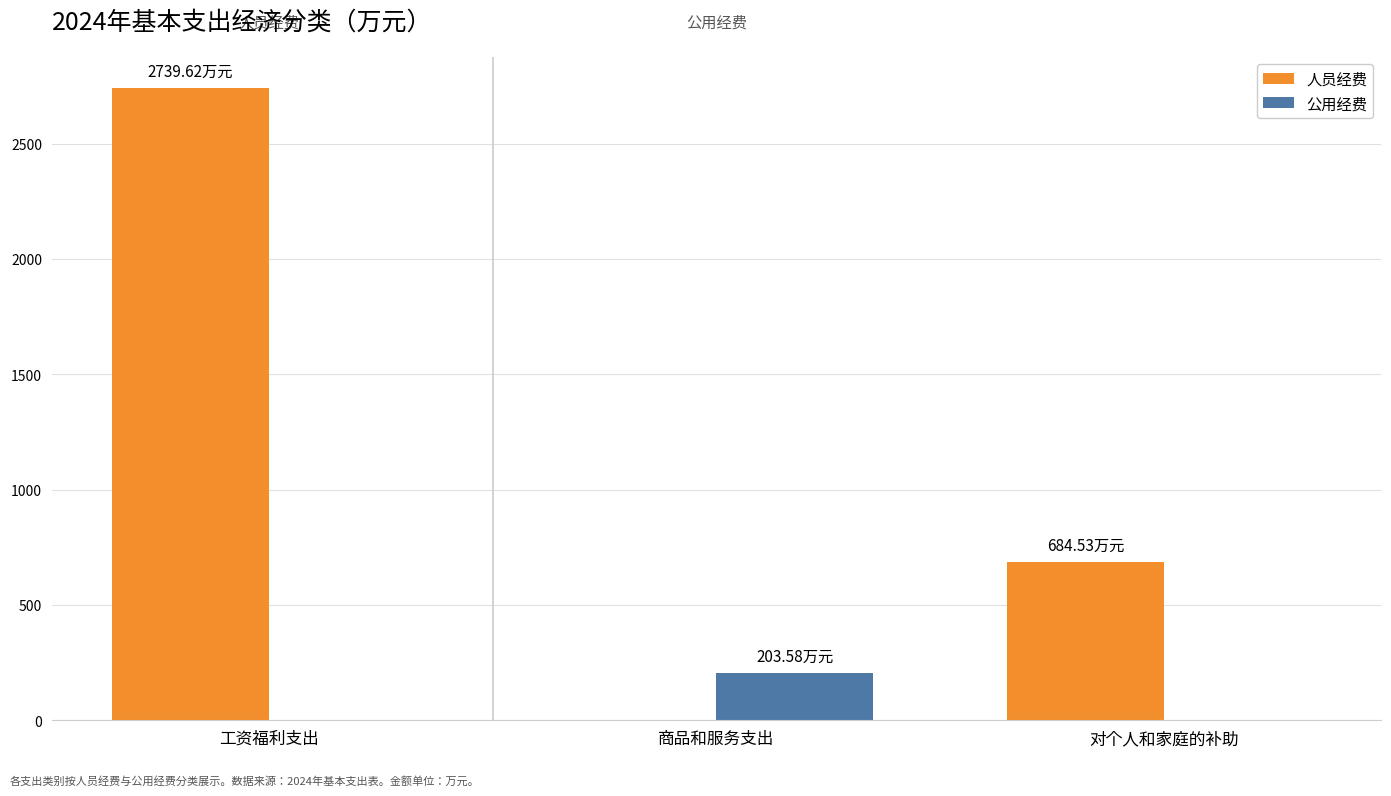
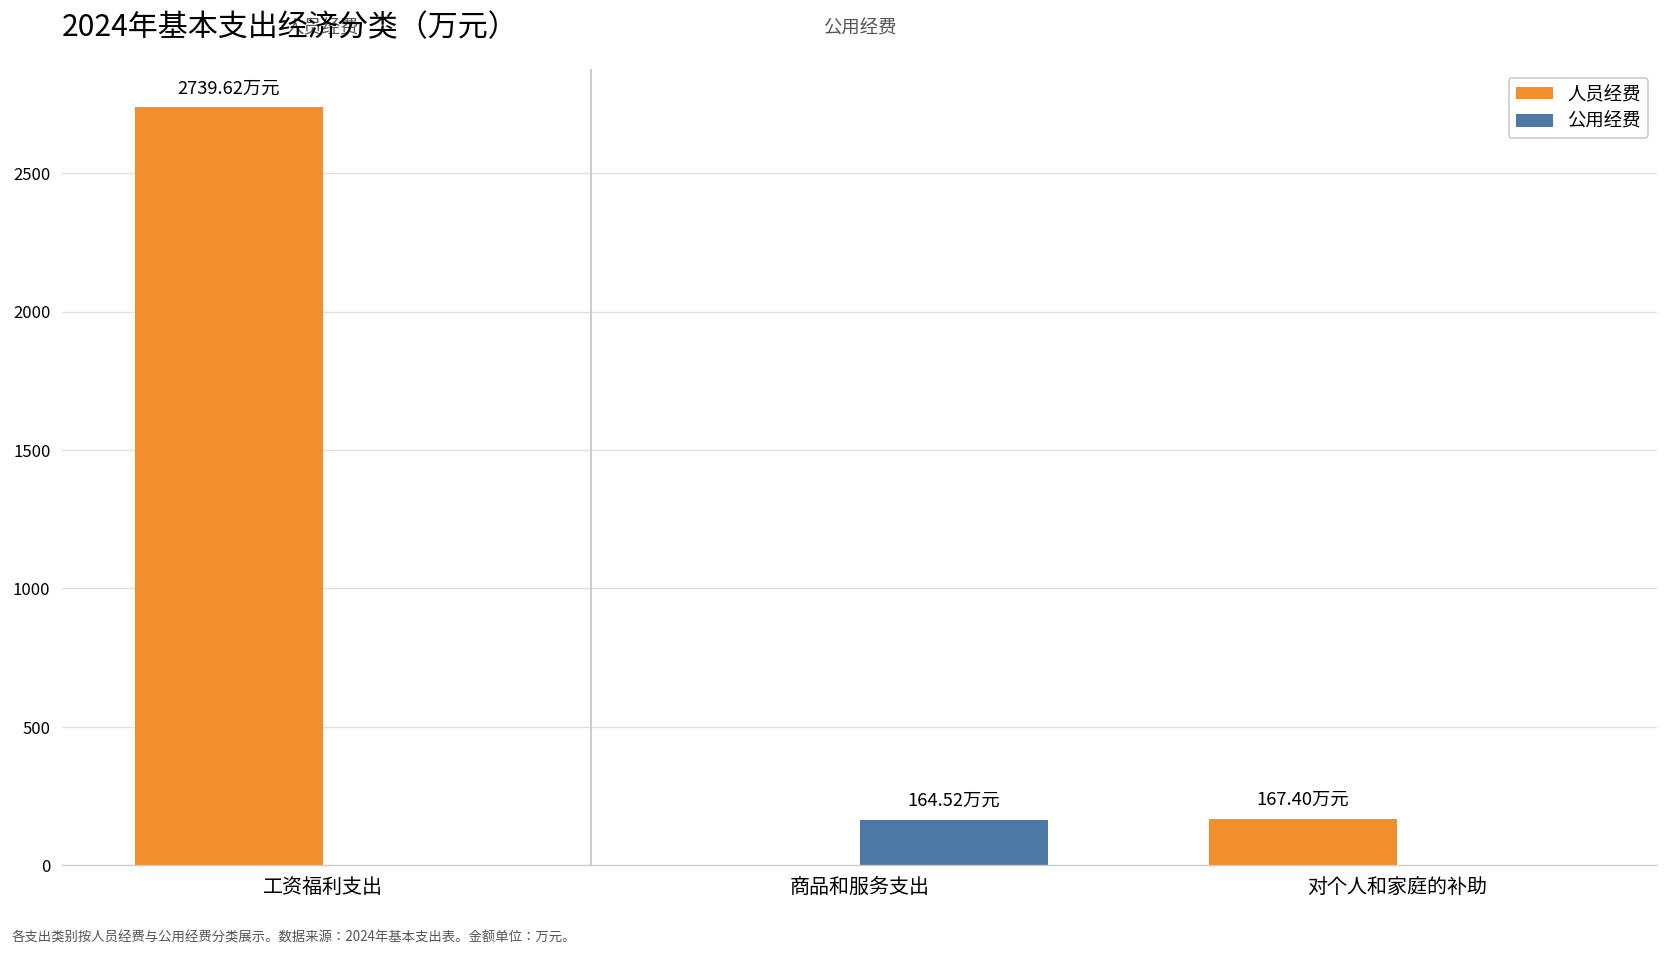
公用经费, 商品和服务支出: 203.58 -> 164.52
人员经费, 对个人和家庭的补助: 684.53 -> 167.40
